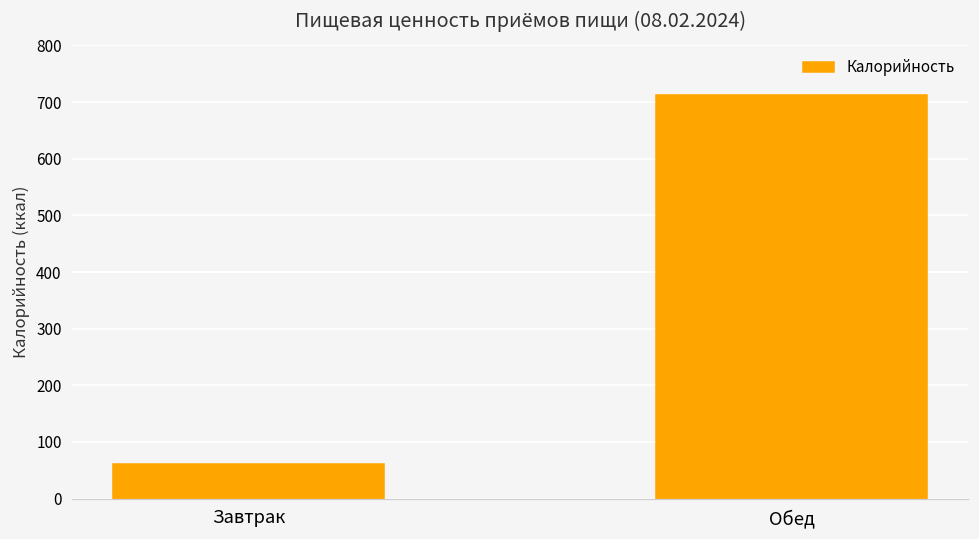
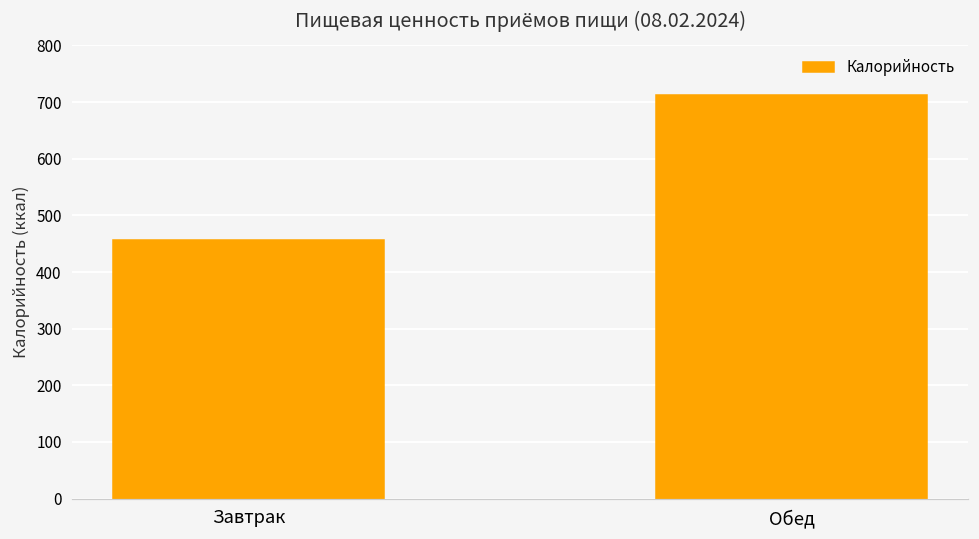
Завтрак: 60 -> 460
